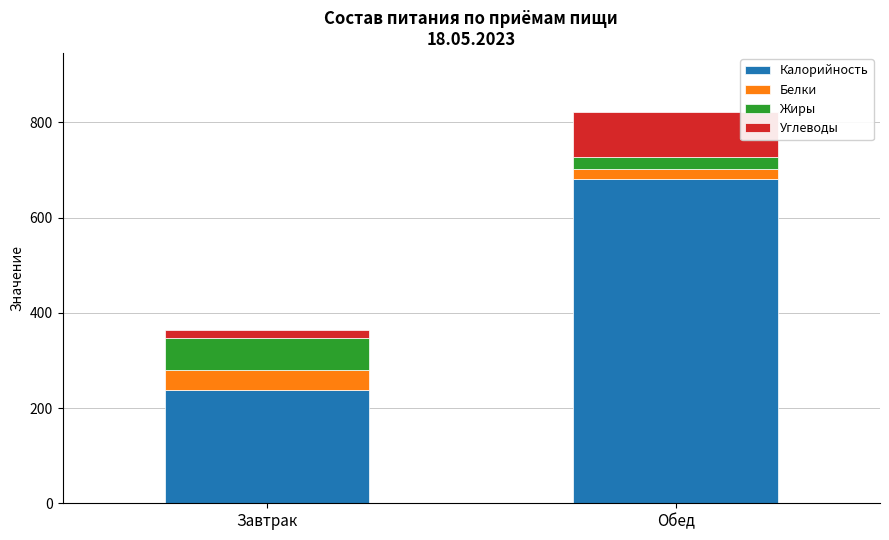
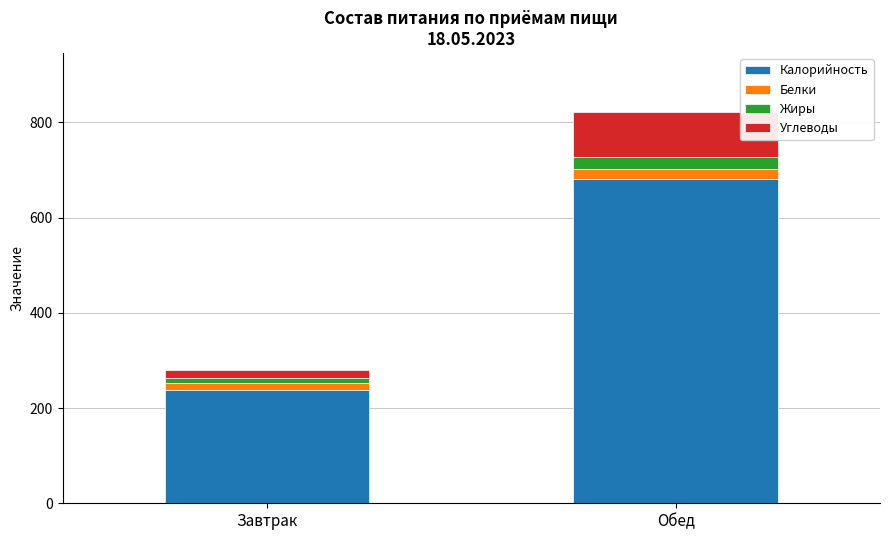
Белки, Завтрак: 40 -> 20
Жиры, Завтрак: 70 -> 10
